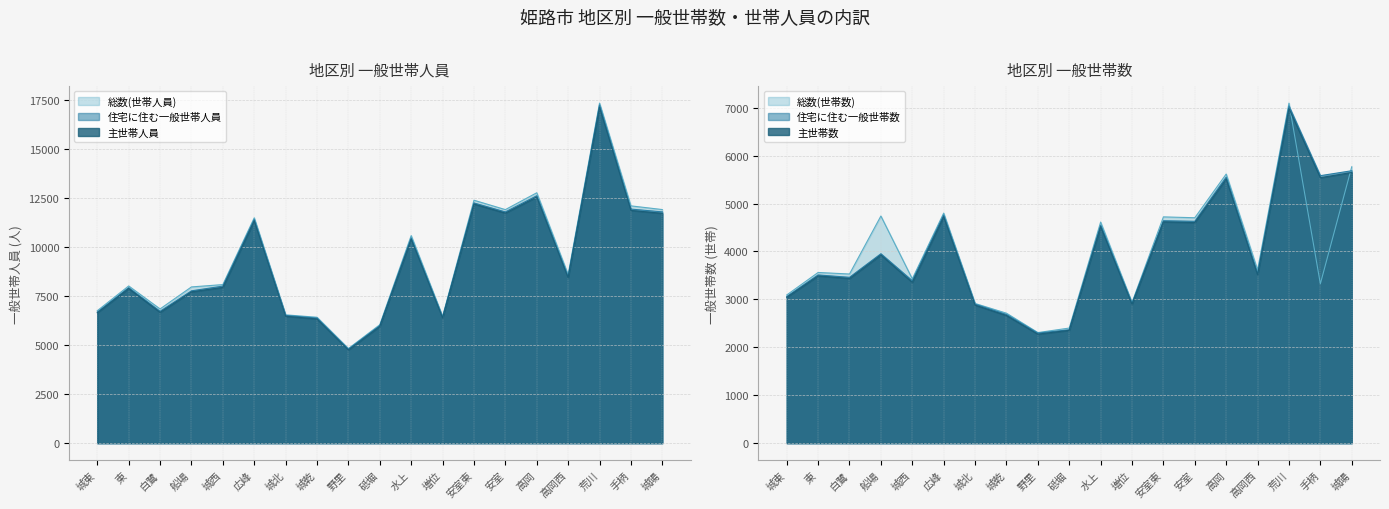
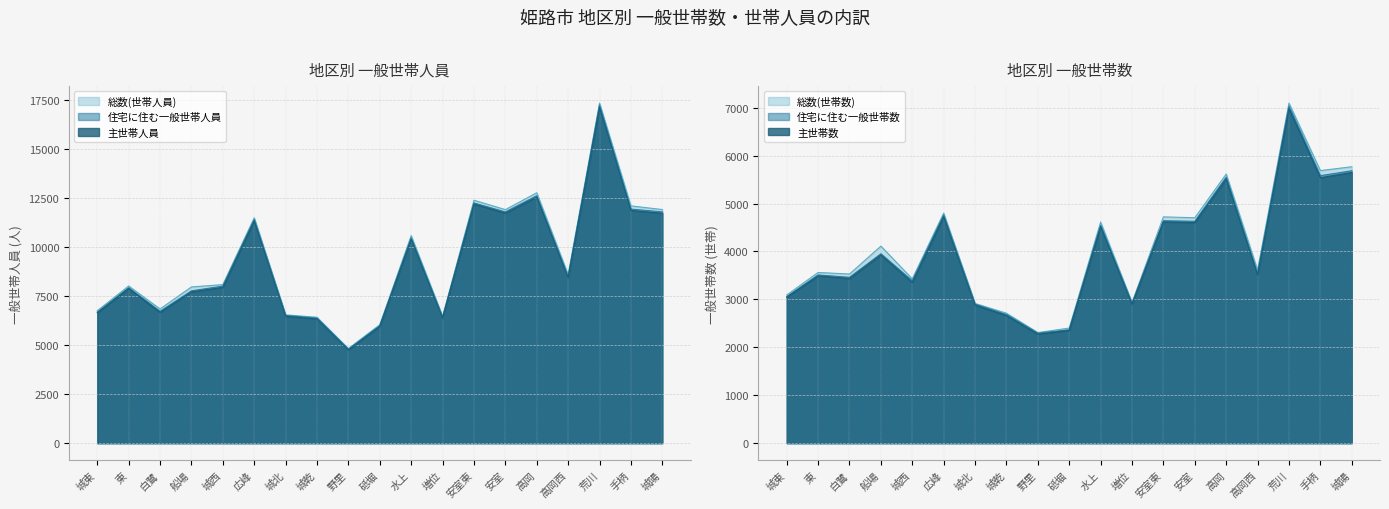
地区別 一般世帯数, 総数(世帯数), 船場: 4700 -> 4100
地区別 一般世帯数, 総数(世帯数), 手柄: 3300 -> 5700
